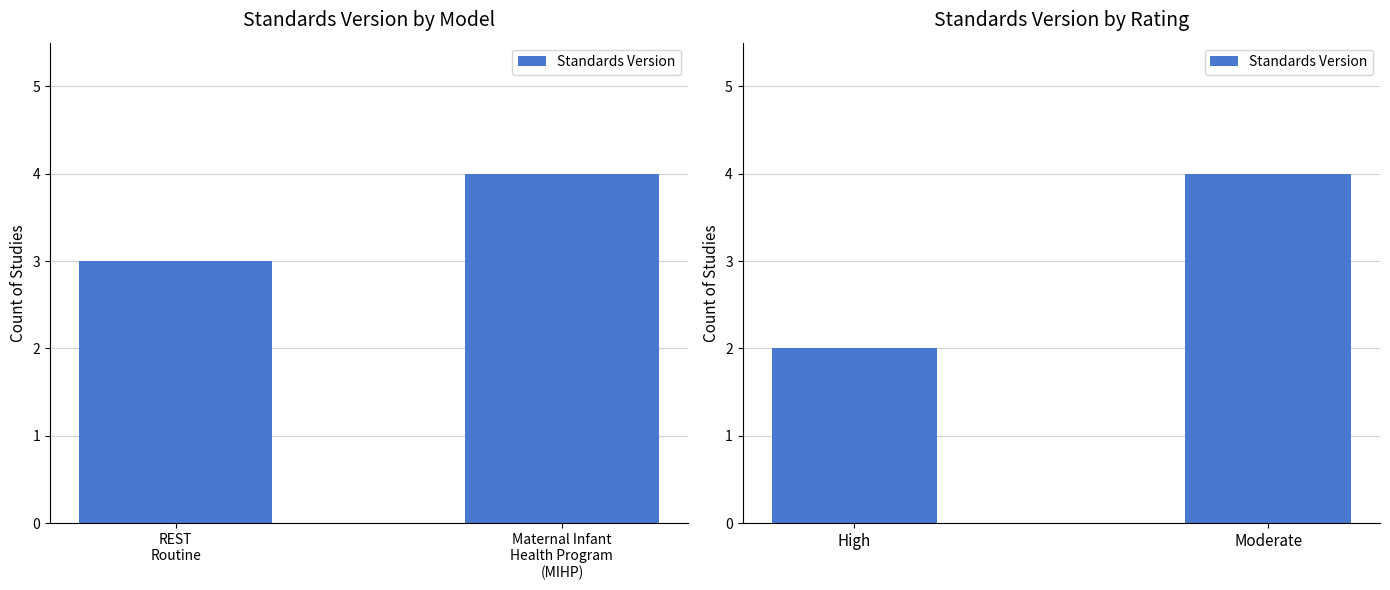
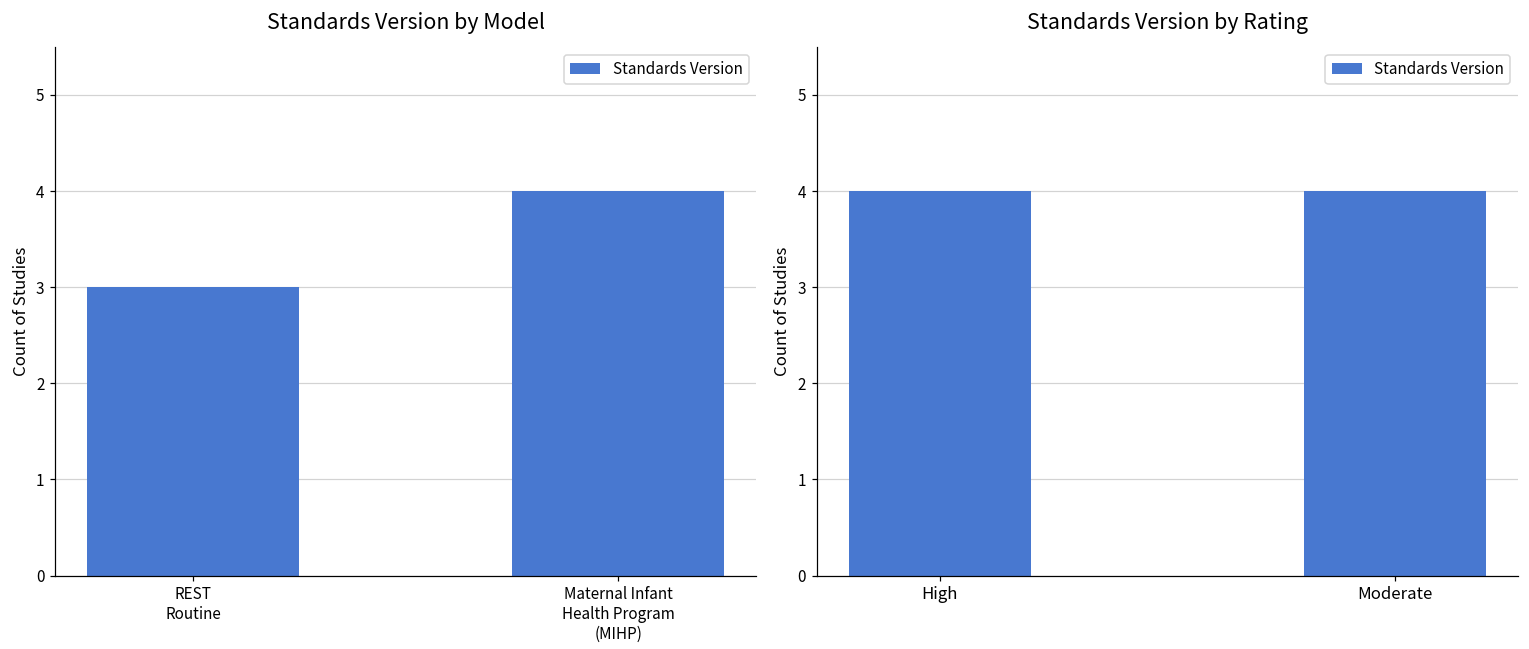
Standards Version by Rating, High: 2 -> 4
